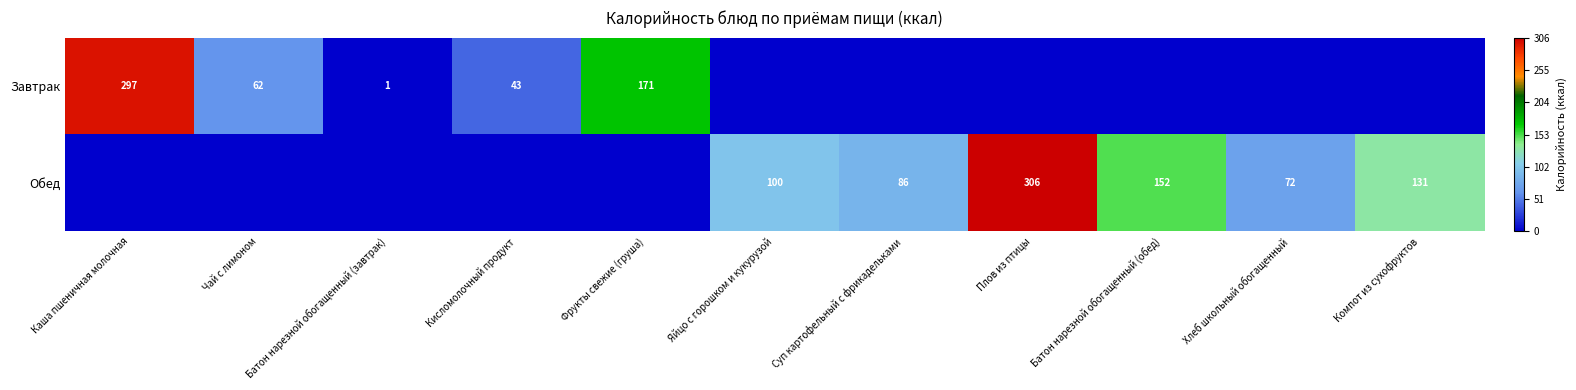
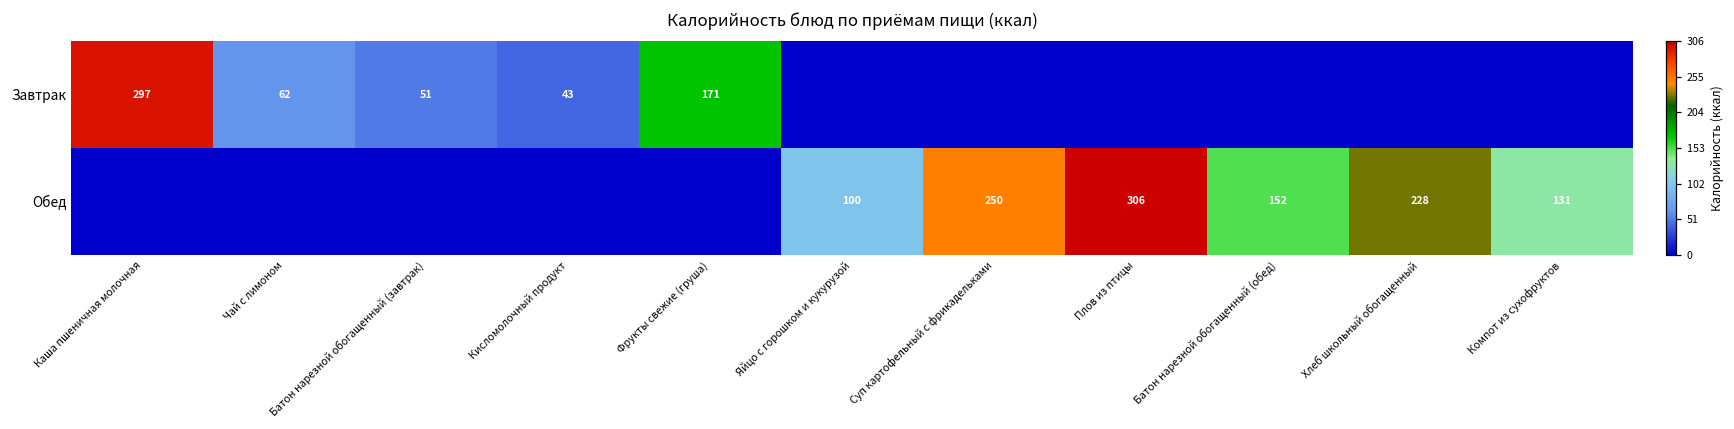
Завтрак, Батон нарезной обогащенный (завтрак): 1 -> 51
Обед, Суп картофельный с фрикадельками: 86 -> 250
Обед, Хлеб школьный обогащенный: 72 -> 228
